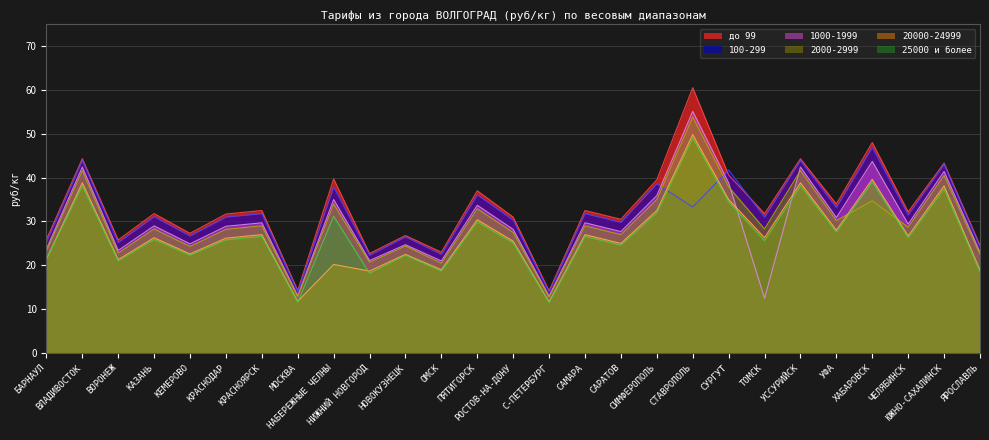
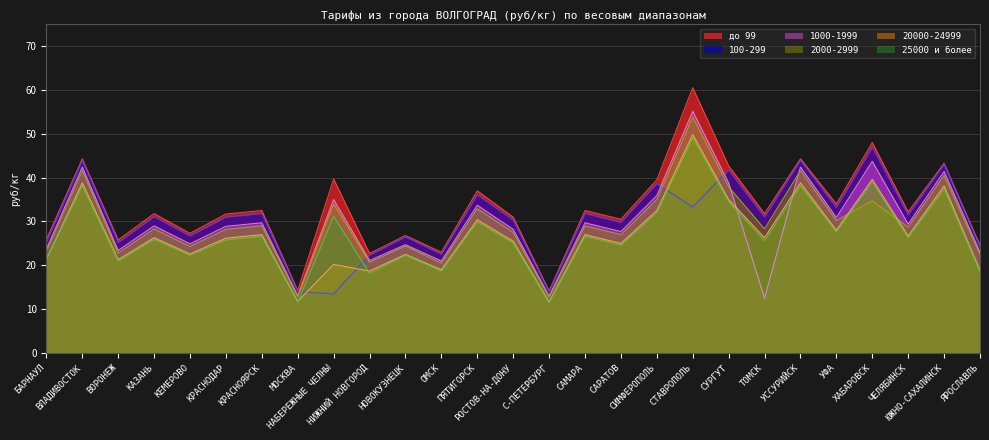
100-299, НАБЕРЕЖНЫЕ ЧЕЛНЫ: 38 -> 14
до 99, СУРГУТ: 41 -> 43
